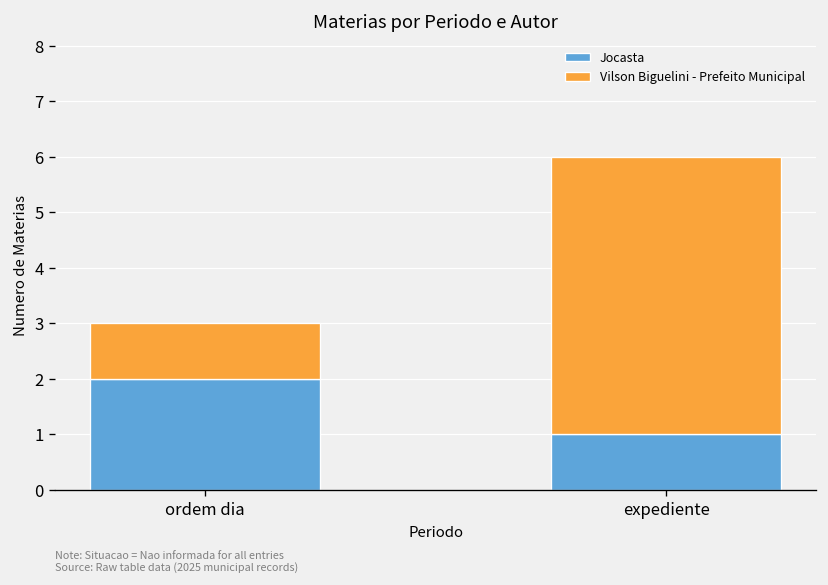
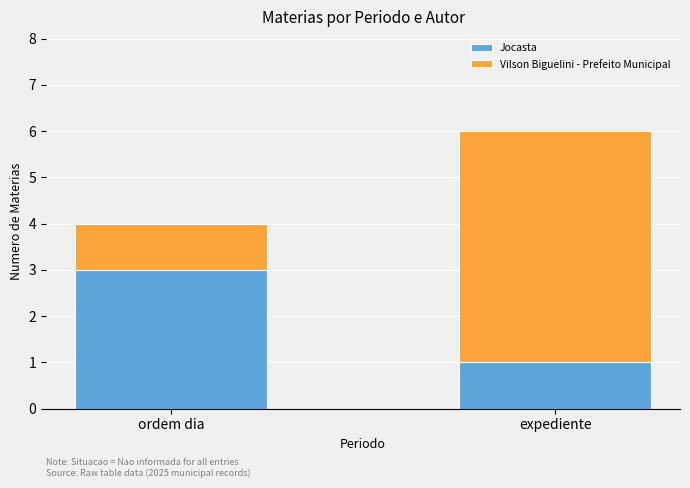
Jocasta, ordem dia: 2 -> 3
